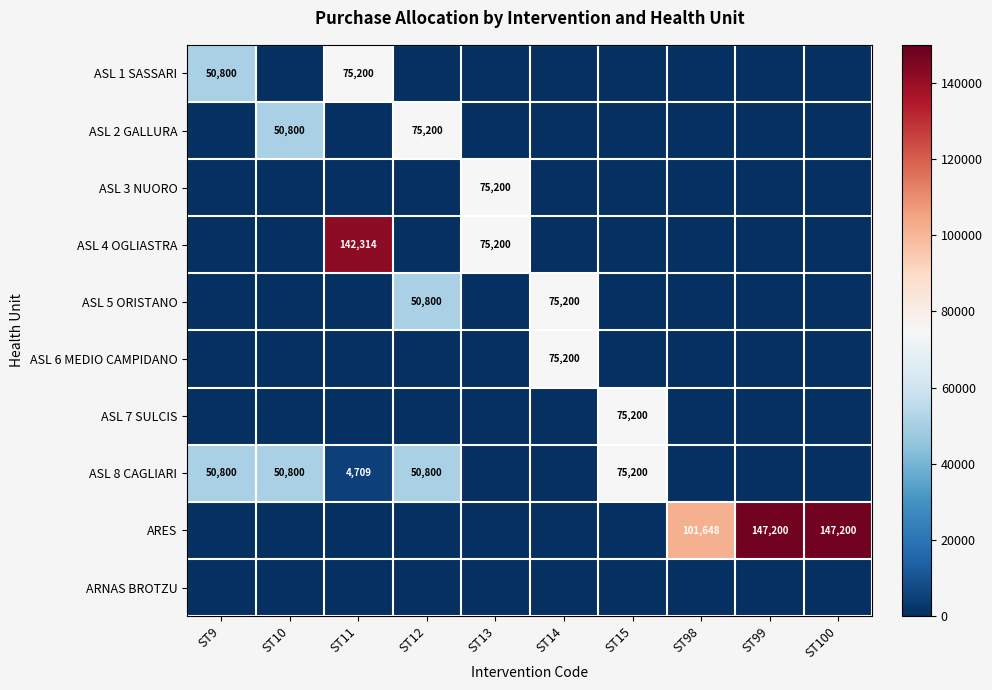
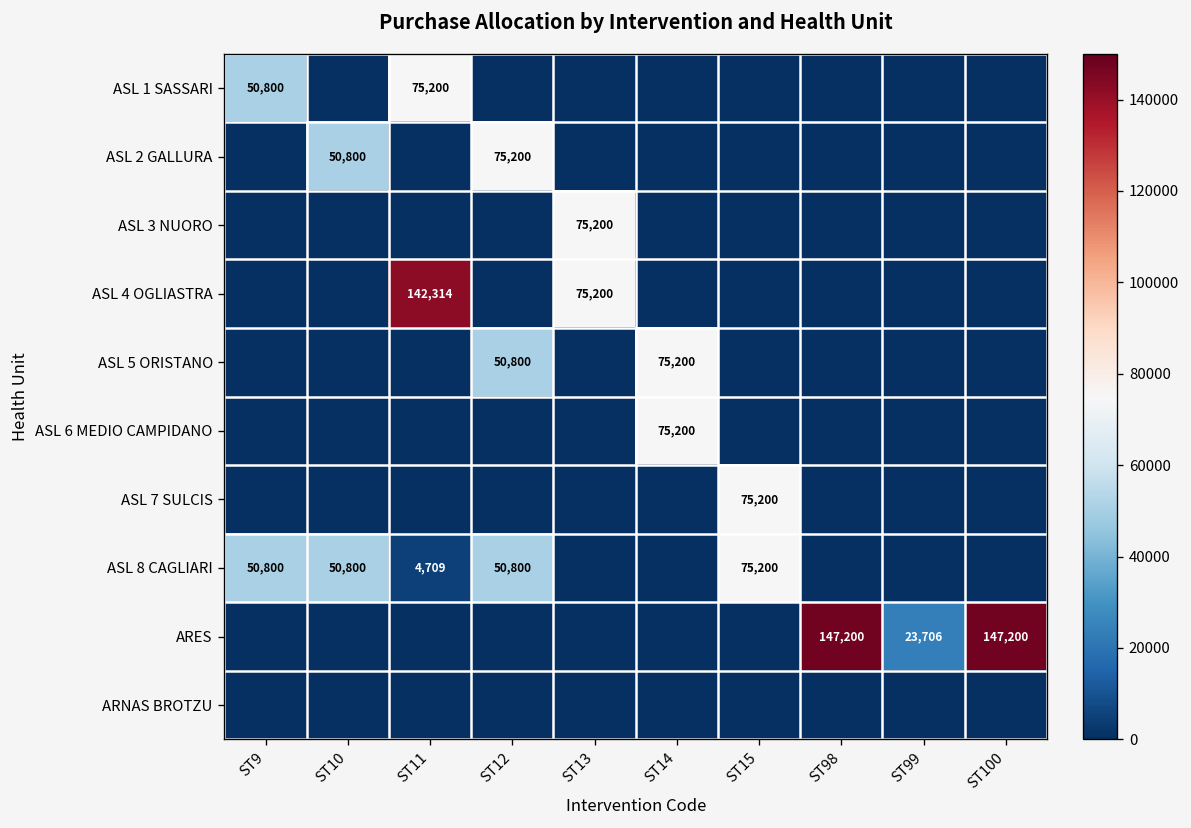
ARES, ST98: 101,648 -> 147,200
ARES, ST99: 147,200 -> 23,706
